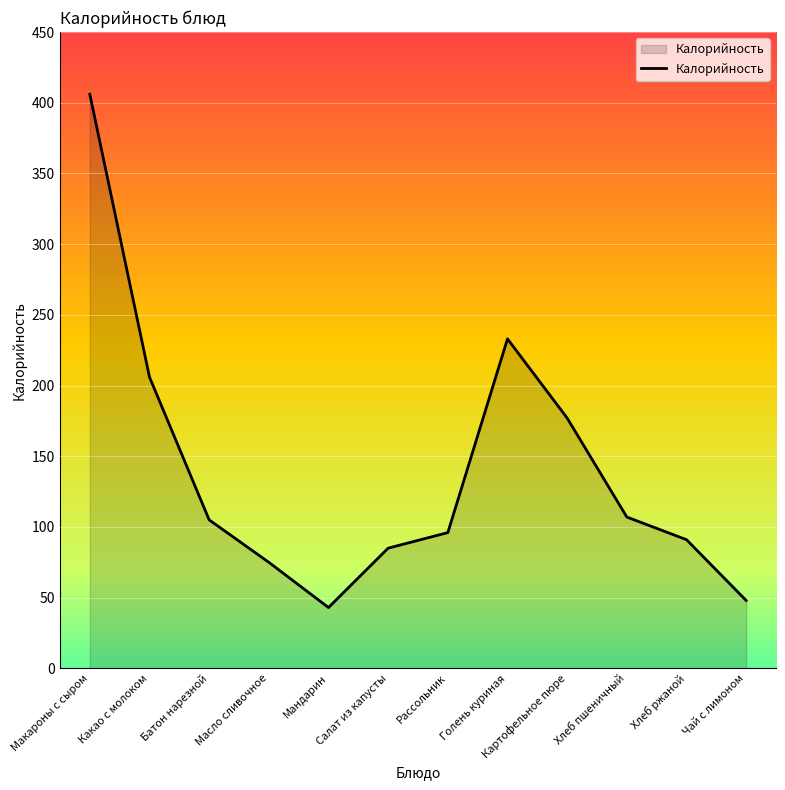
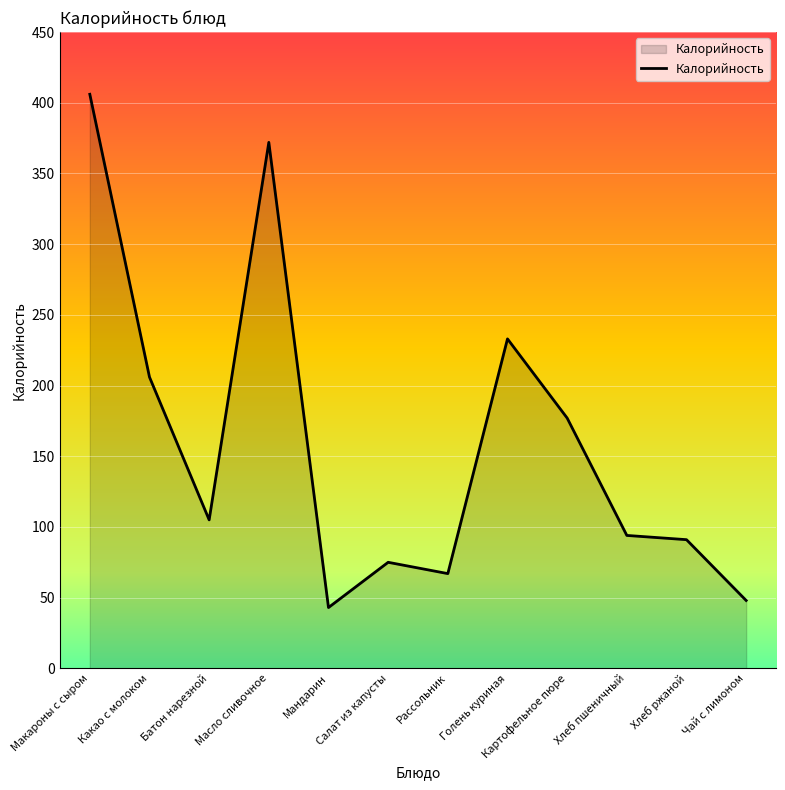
Масло сливочное: 75 -> 372
Салат из капусты: 85 -> 75
Рассольник: 96 -> 67
Хлеб пшеничный: 107 -> 94
